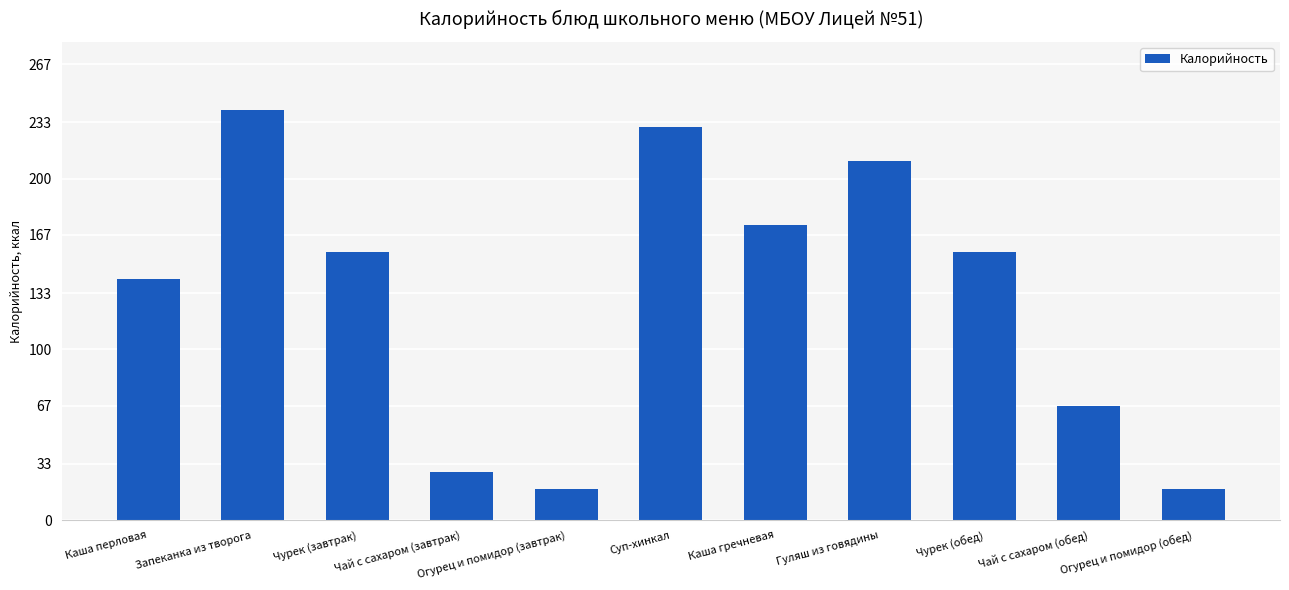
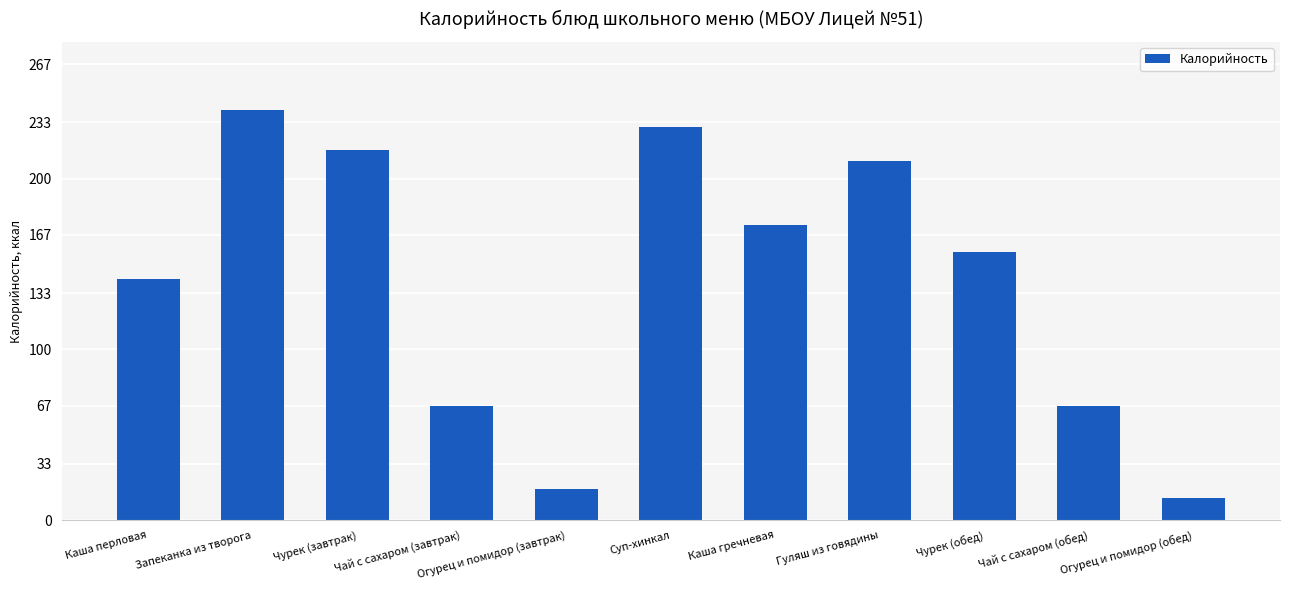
Чурек (завтрак): 157 -> 217
Чай с сахаром (завтрак): 28 -> 67
Огурец и помидор (обед): 18 -> 13
